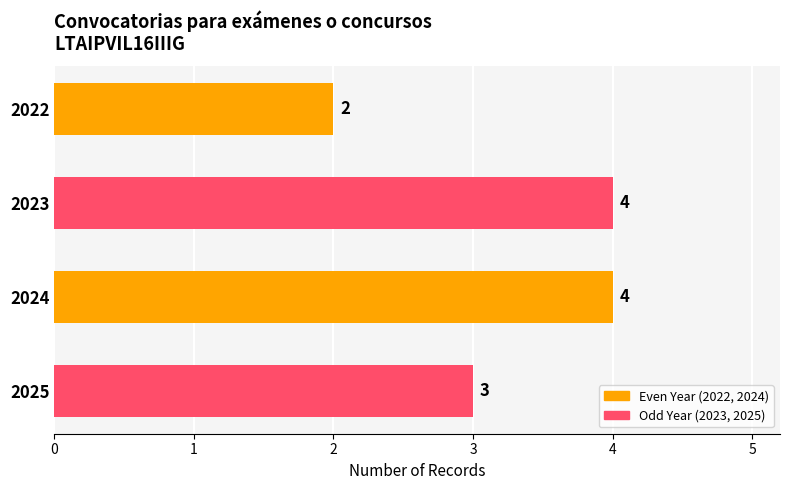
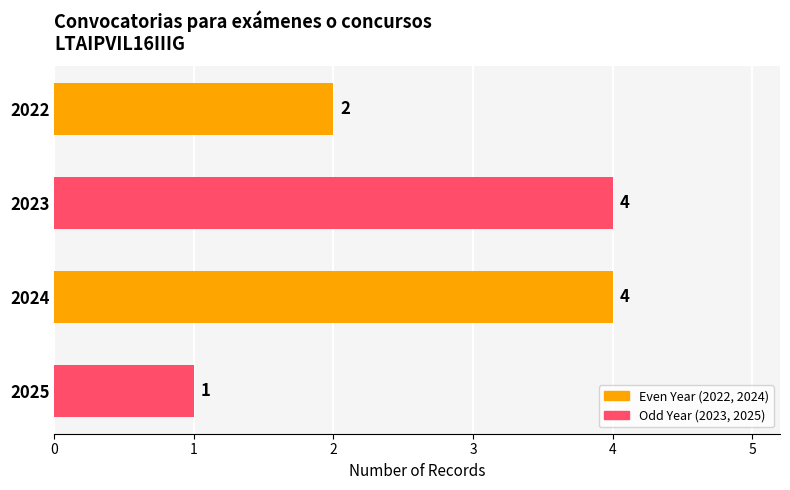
2025: 3 -> 1
